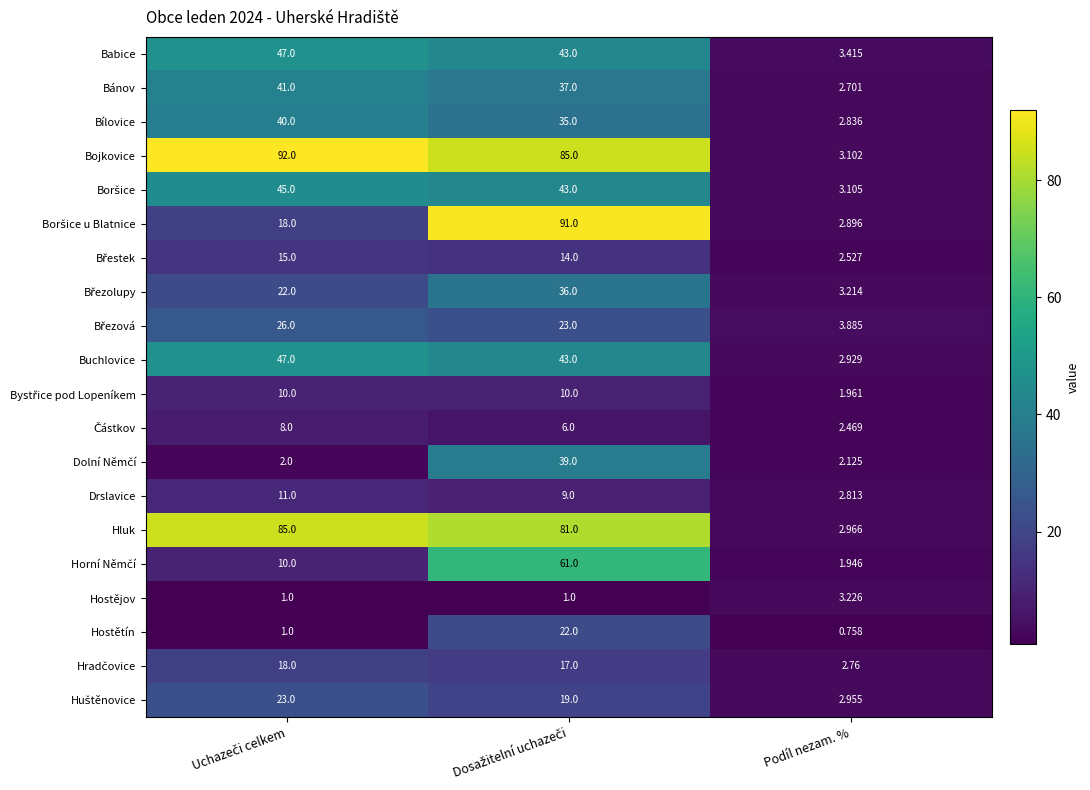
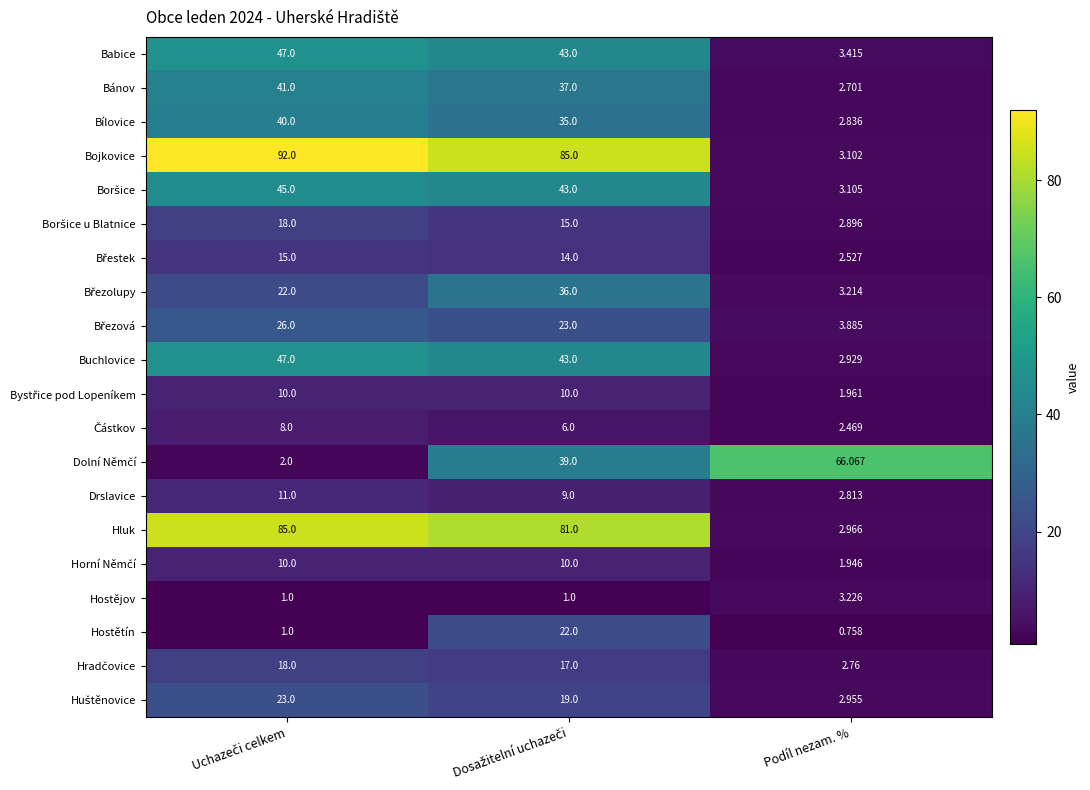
Boršice u Blatnice, Dosažitelní uchazeči: 91.0 -> 15.0
Dolní Němčí, Podíl nezam. %: 2.125 -> 66.067
Horní Němčí, Dosažitelní uchazeči: 61.0 -> 10.0
